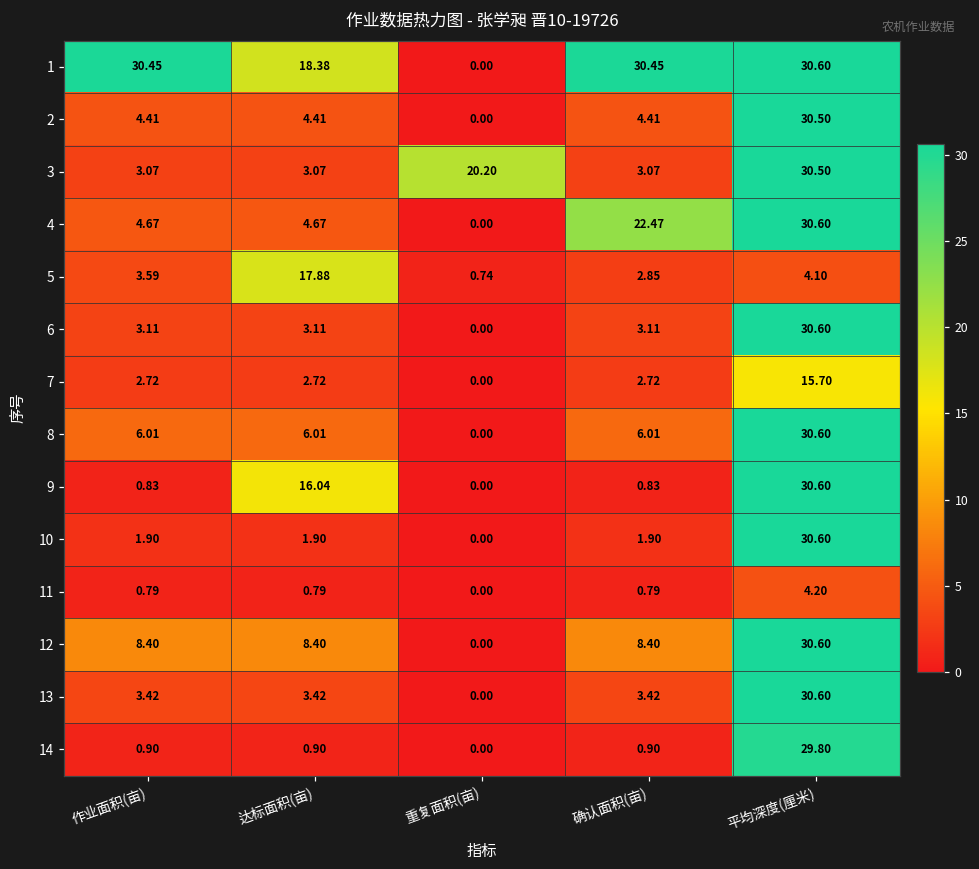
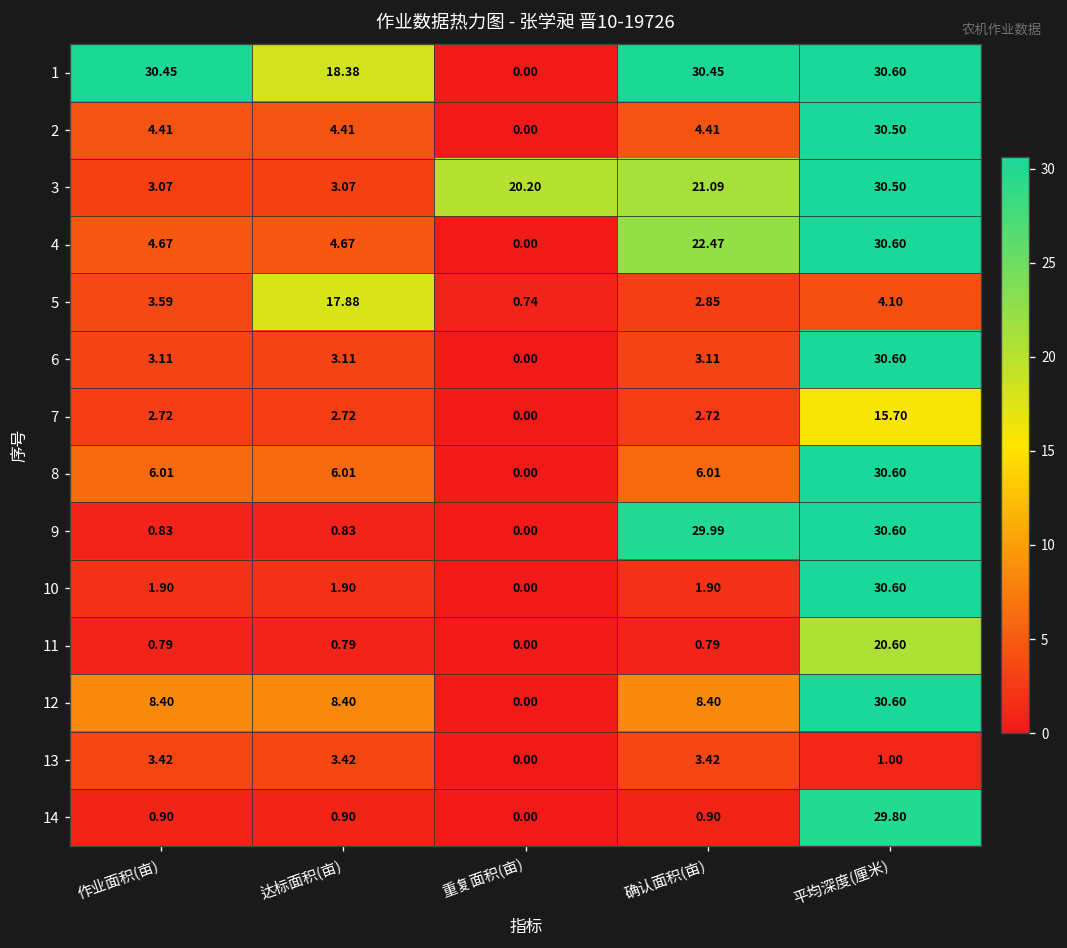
3, 确认面积(亩): 3.07 -> 21.09
9, 达标面积(亩): 16.04 -> 0.83
9, 确认面积(亩): 0.83 -> 29.99
11, 平均深度(厘米): 4.20 -> 20.60
13, 平均深度(厘米): 30.60 -> 1.00
